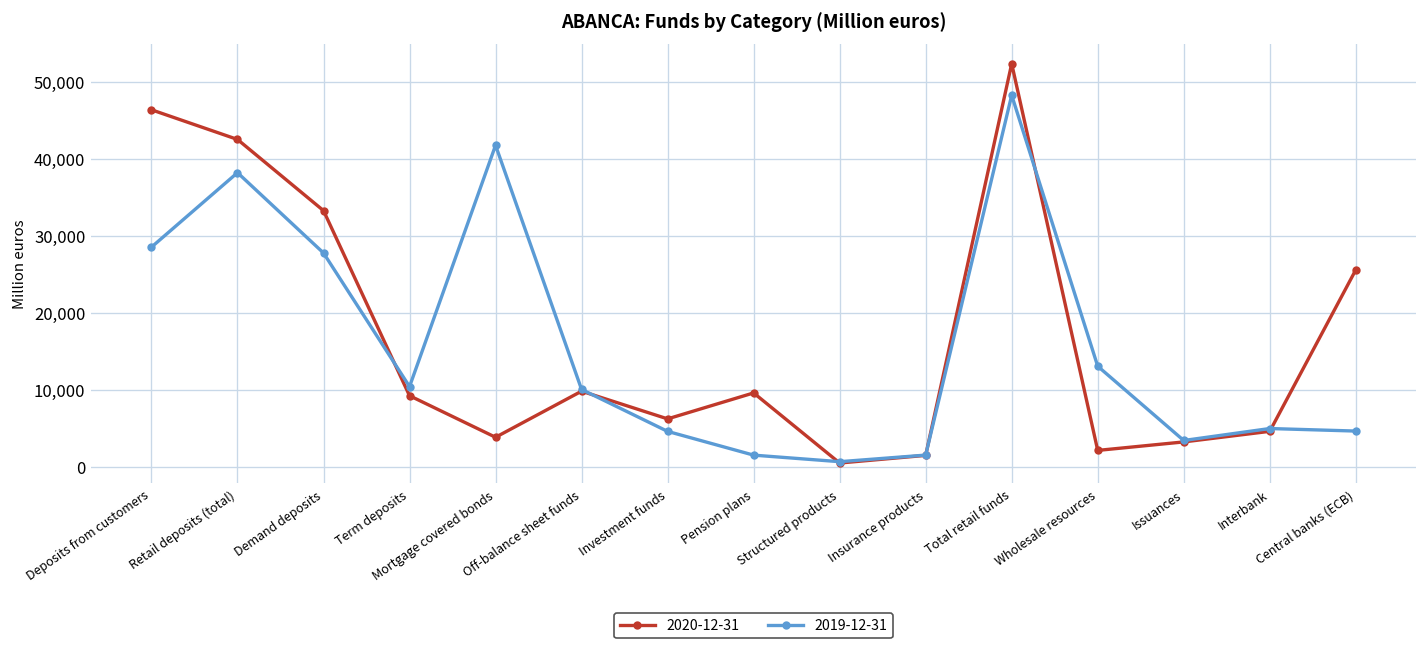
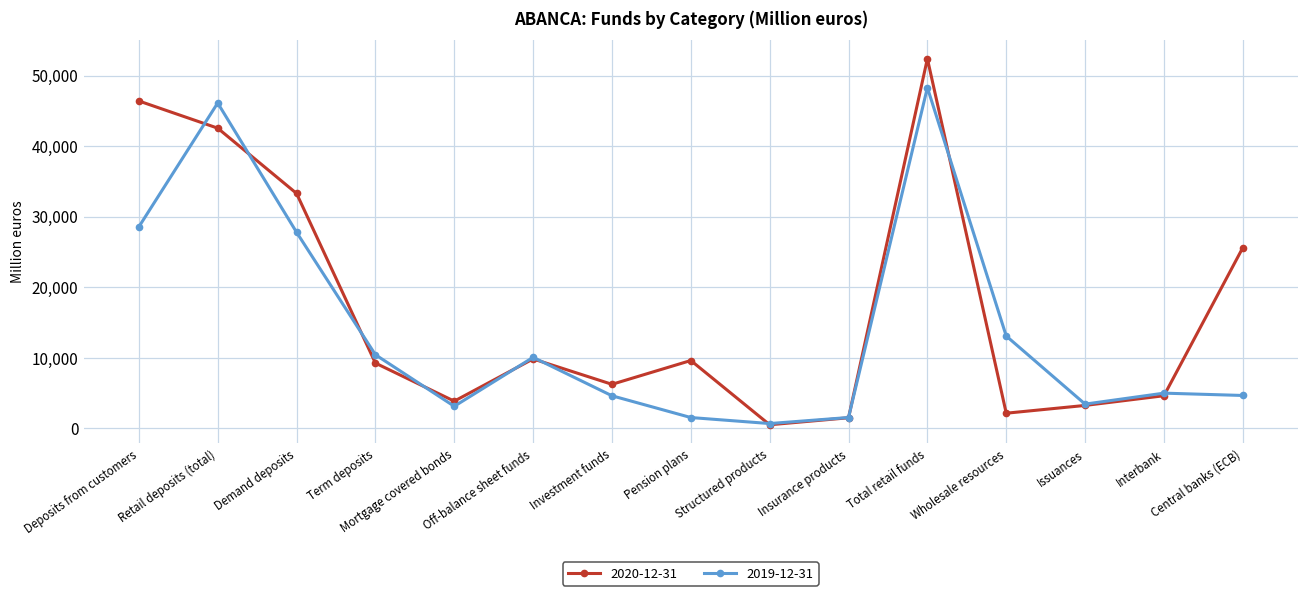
2019-12-31, Retail deposits (total): 38,000 -> 46,000
2019-12-31, Mortgage covered bonds: 42,000 -> 3,000
